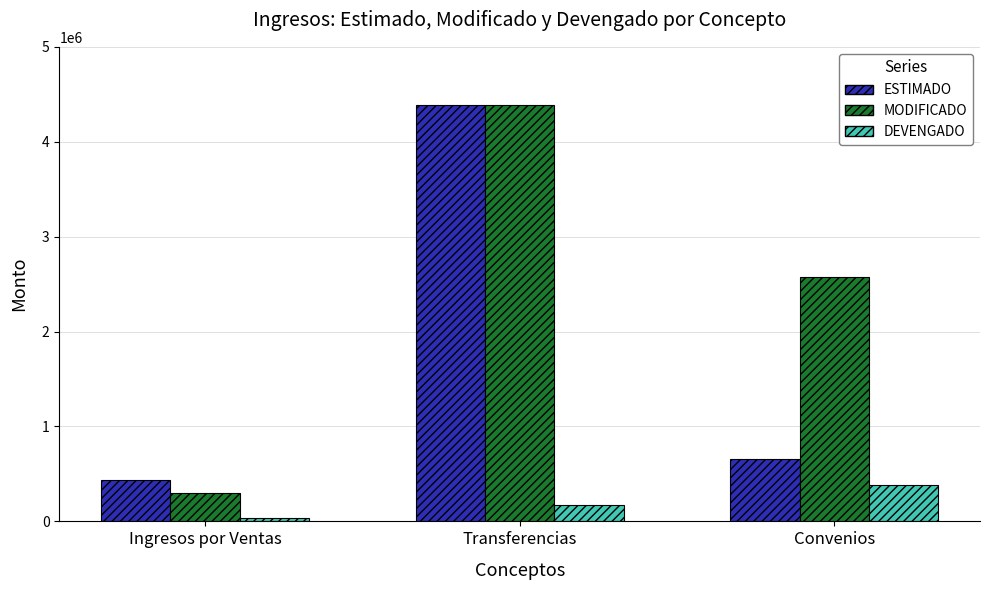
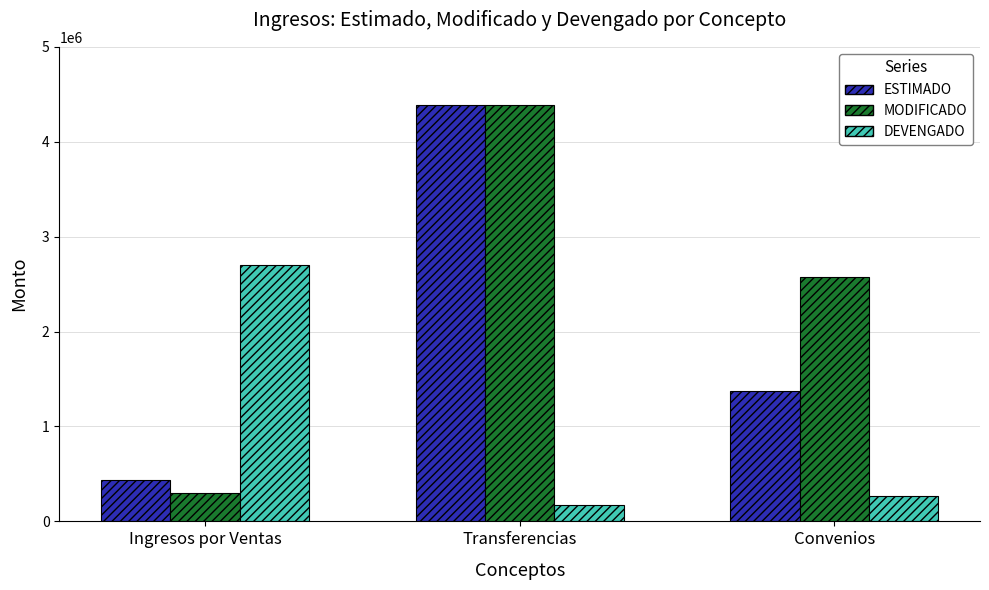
DEVENGADO, Ingresos por Ventas: 0 -> 2700000
ESTIMADO, Convenios: 700000 -> 1400000
DEVENGADO, Convenios: 400000 -> 300000
